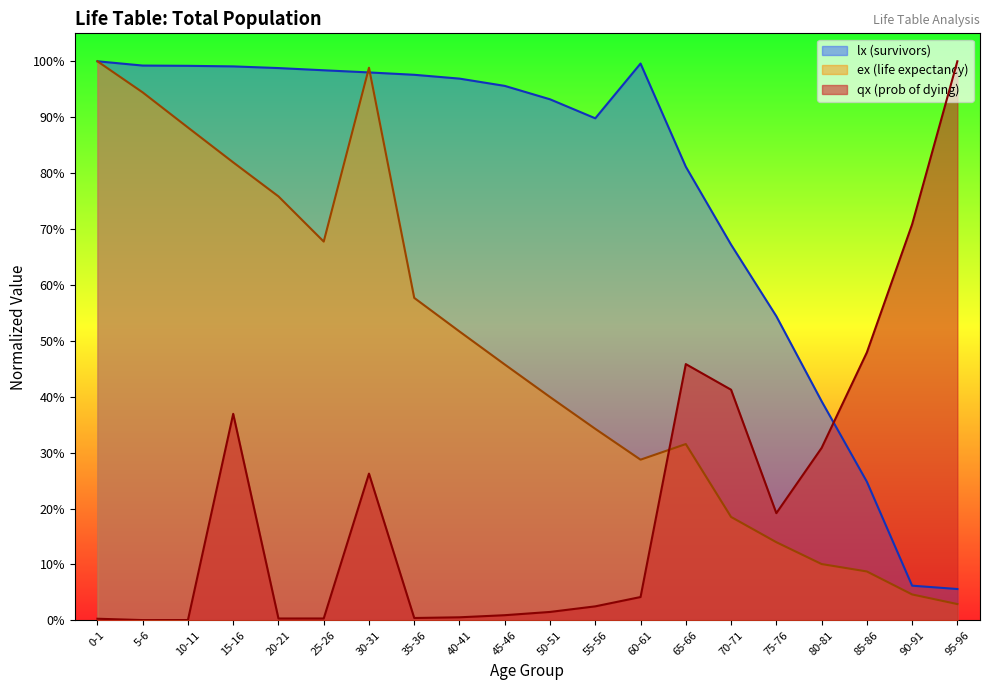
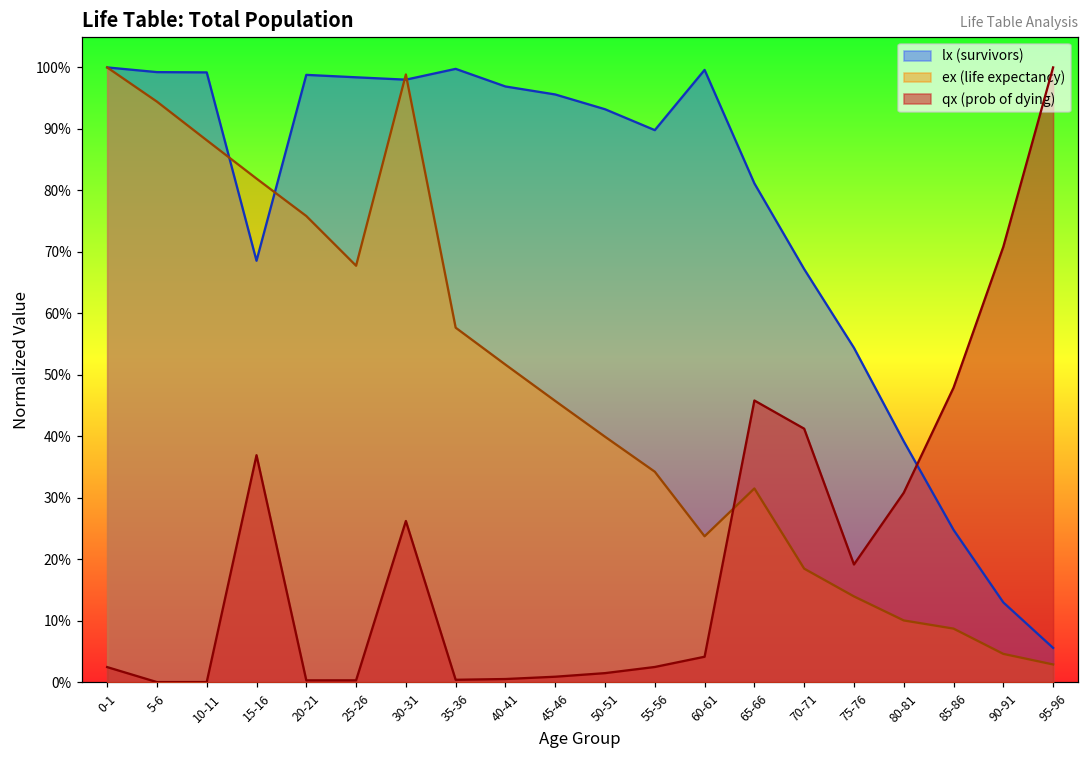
qx (prob of dying), 0-1: 0% -> 2%
lx (survivors), 15-16: 99% -> 69%
lx (survivors), 35-36: 98% -> 100%
ex (life expectancy), 60-61: 29% -> 24%
lx (survivors), 90-91: 6% -> 13%
